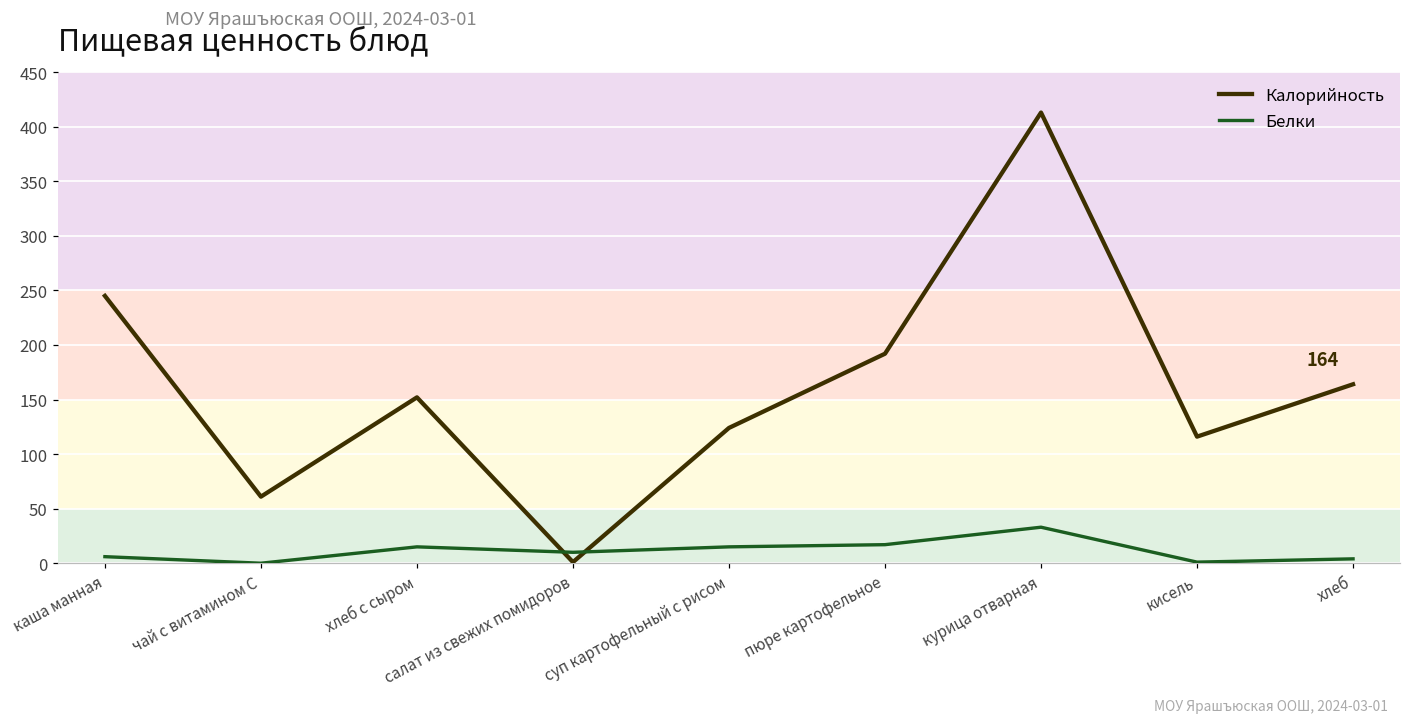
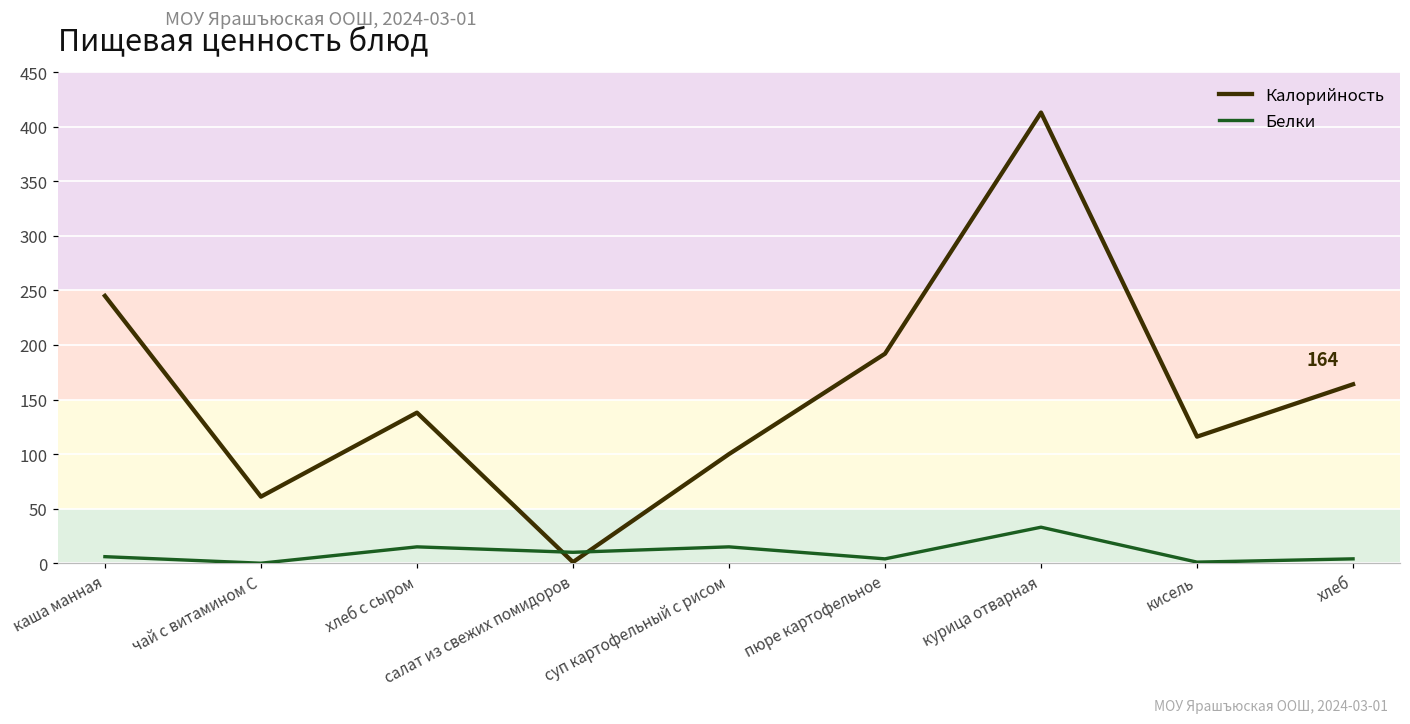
Калорийность, хлеб с сыром: 150 -> 140
Калорийность, суп картофельный с рисом: 120 -> 100
Белки, пюре картофельное: 20 -> 0
